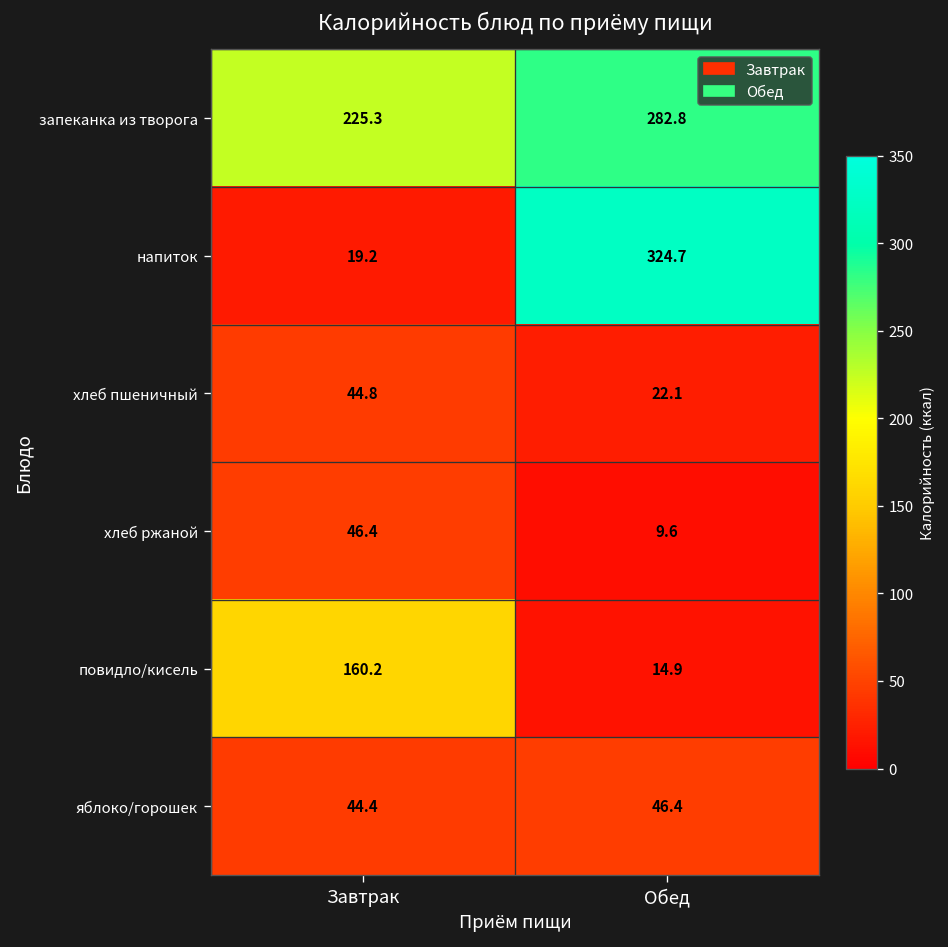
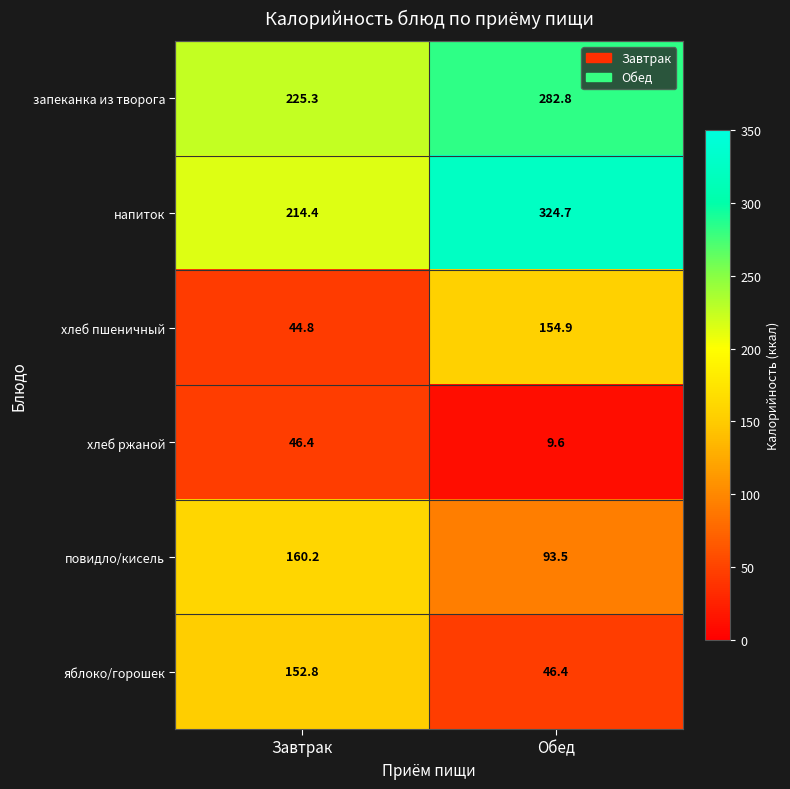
напиток, Завтрак: 19.2 -> 214.4
хлеб пшеничный, Обед: 22.1 -> 154.9
повидло/кисель, Обед: 14.9 -> 93.5
яблоко/горошек, Завтрак: 44.4 -> 152.8
